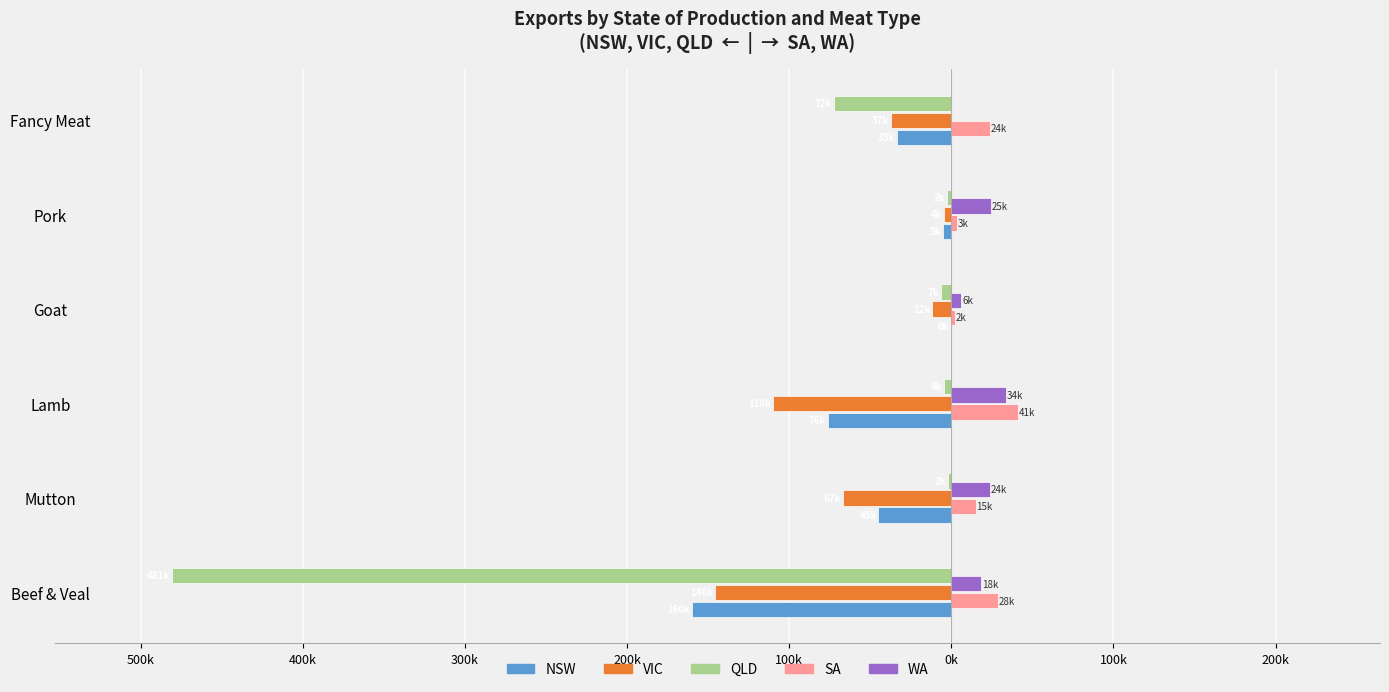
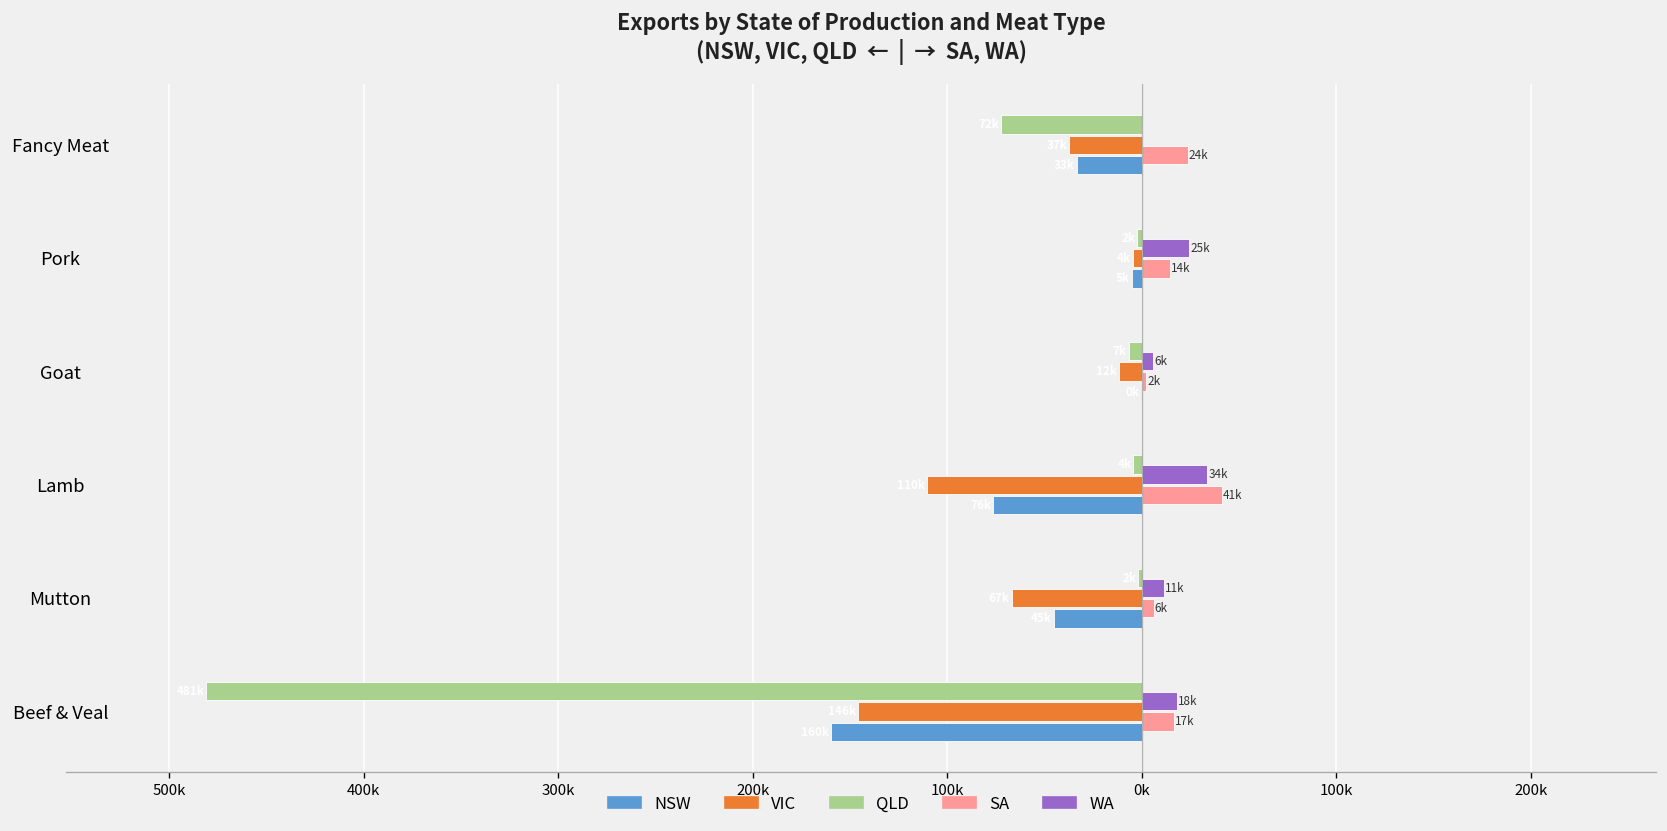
SA, Pork: 3k -> 14k
WA, Mutton: 24k -> 11k
SA, Mutton: 15k -> 6k
SA, Beef & Veal: 28k -> 17k
